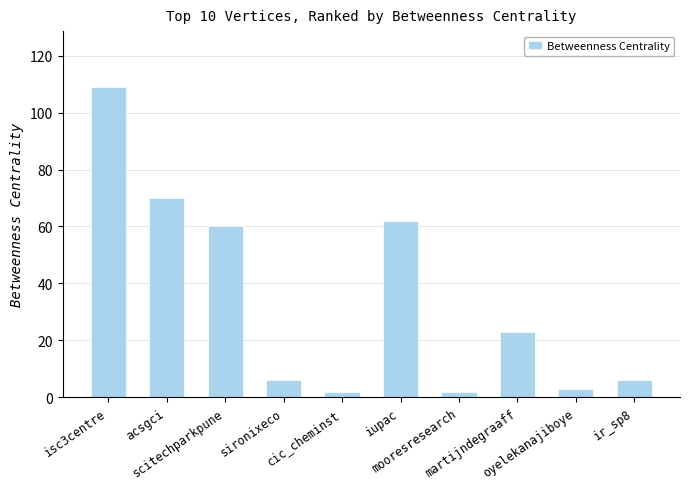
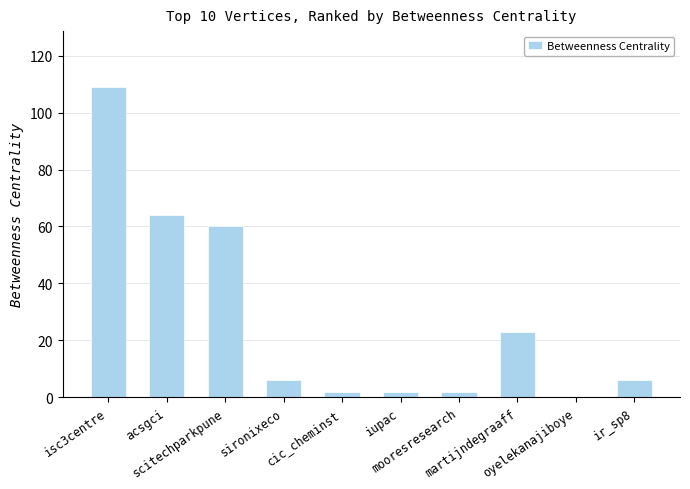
acsgci: 70 -> 64
iupac: 62 -> 2
oyelekanajiboye: 3 -> 0
